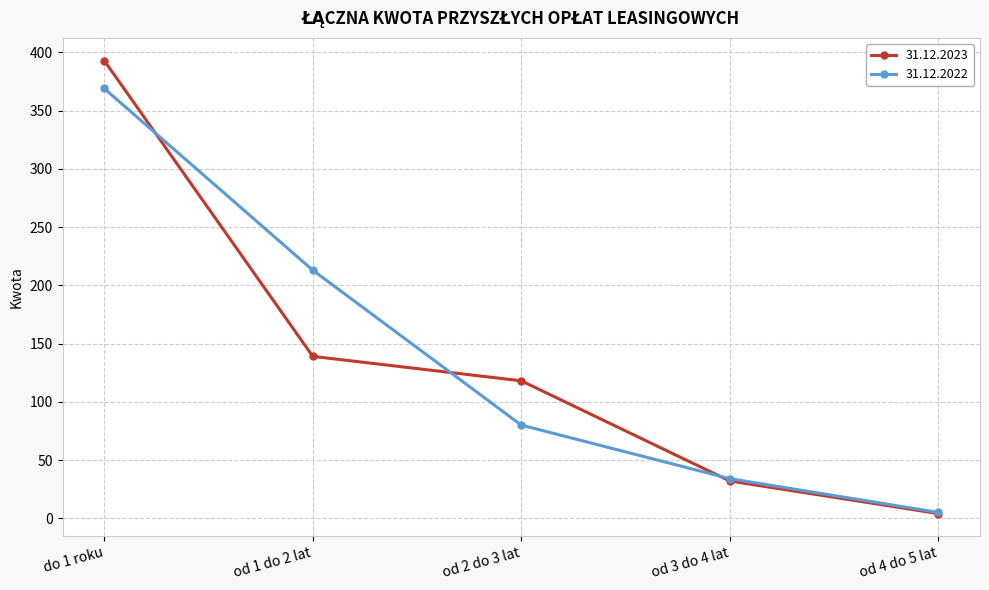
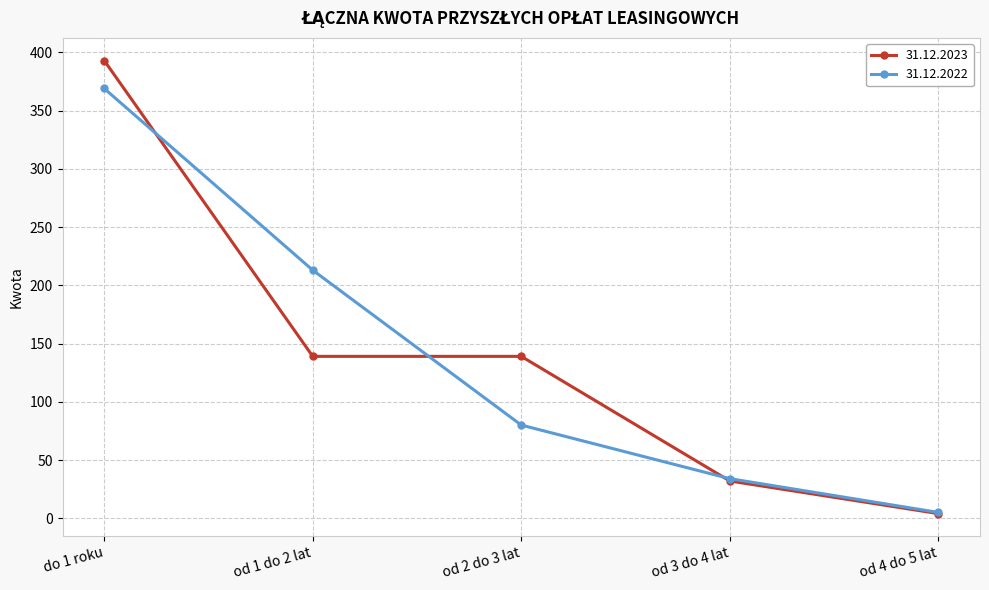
31.12.2023, od 2 do 3 lat: 118 -> 139
